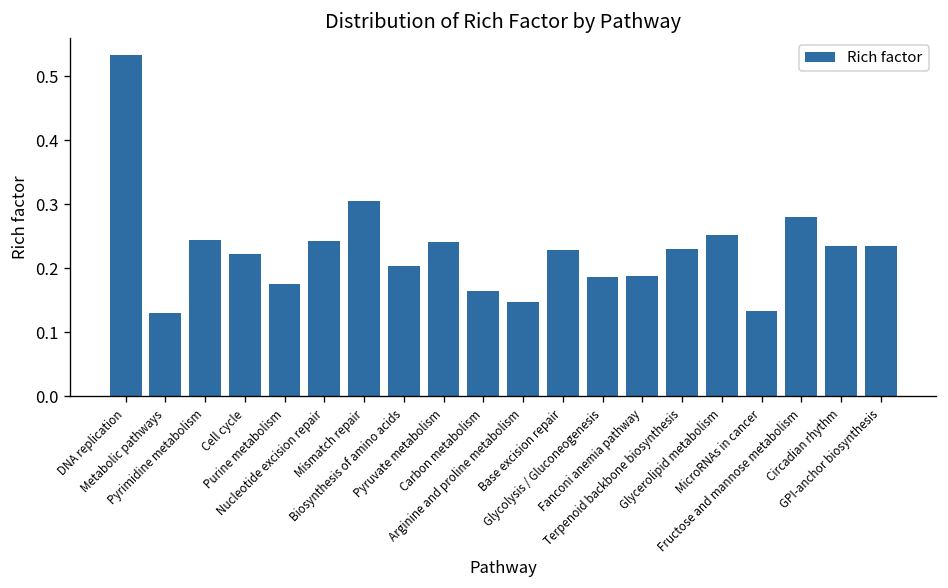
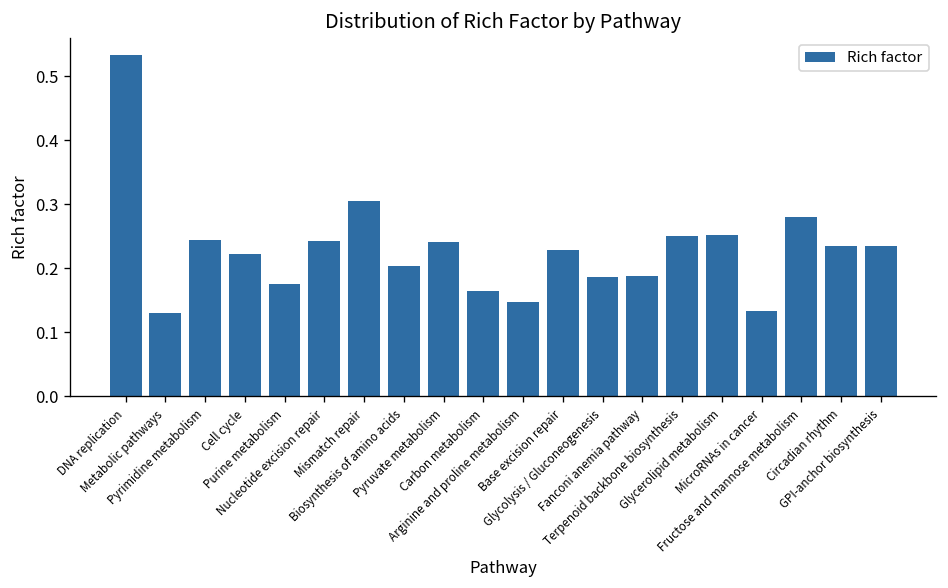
Terpenoid backbone biosynthesis: 0.23 -> 0.25
